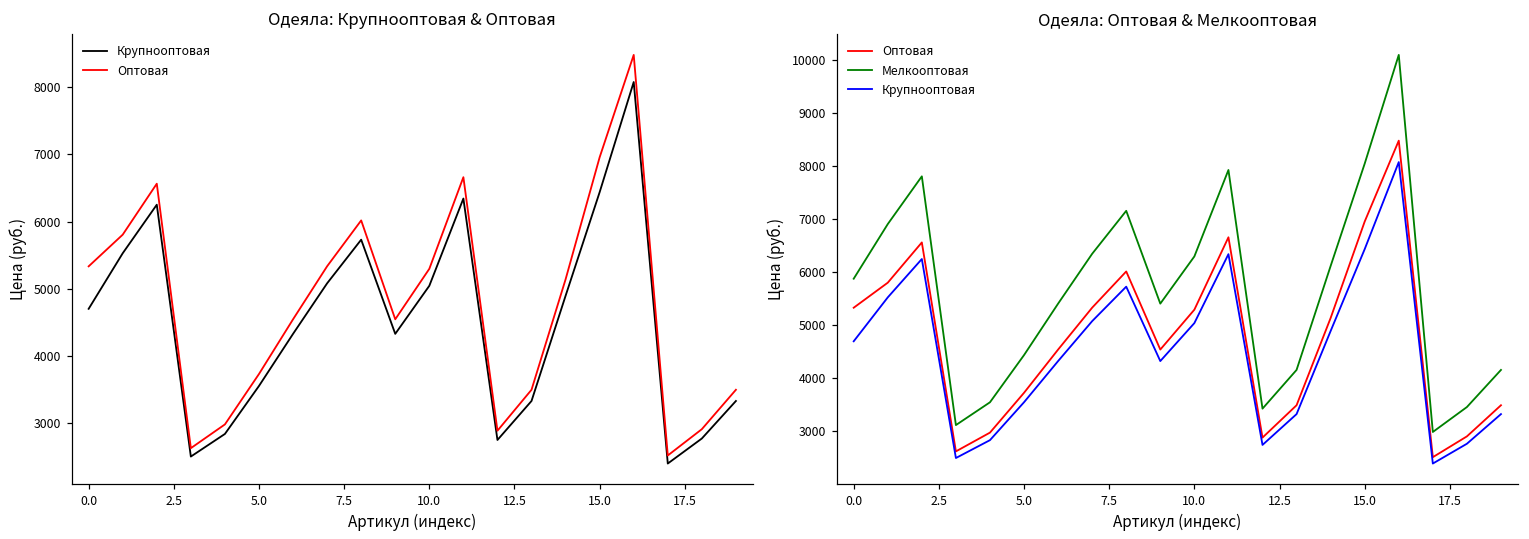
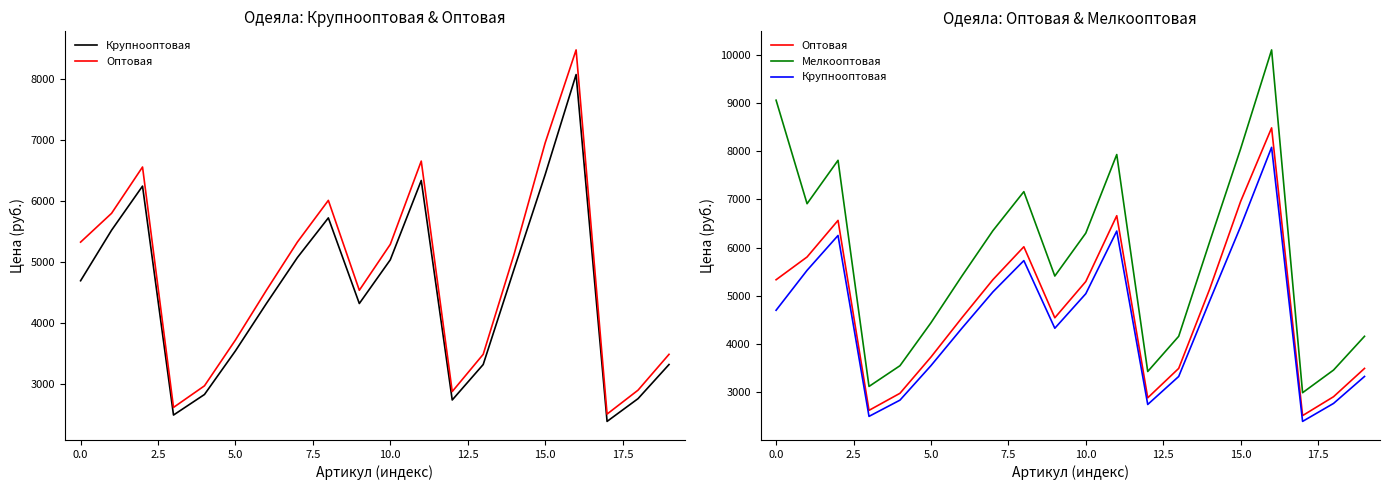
Одеяла: Оптовая & Мелкооптовая, Мелкооптовая, 0.0: 5900 -> 9100
